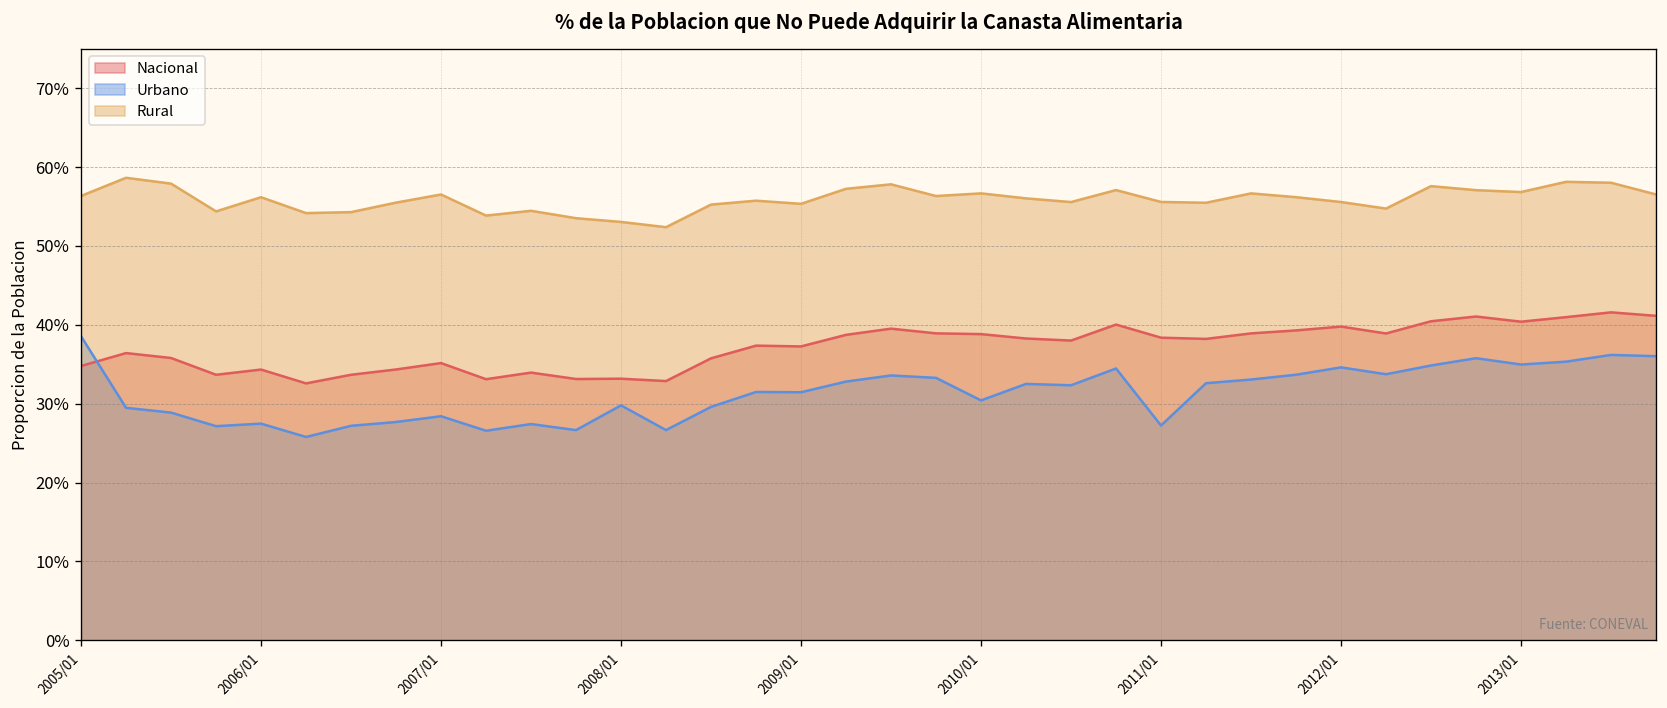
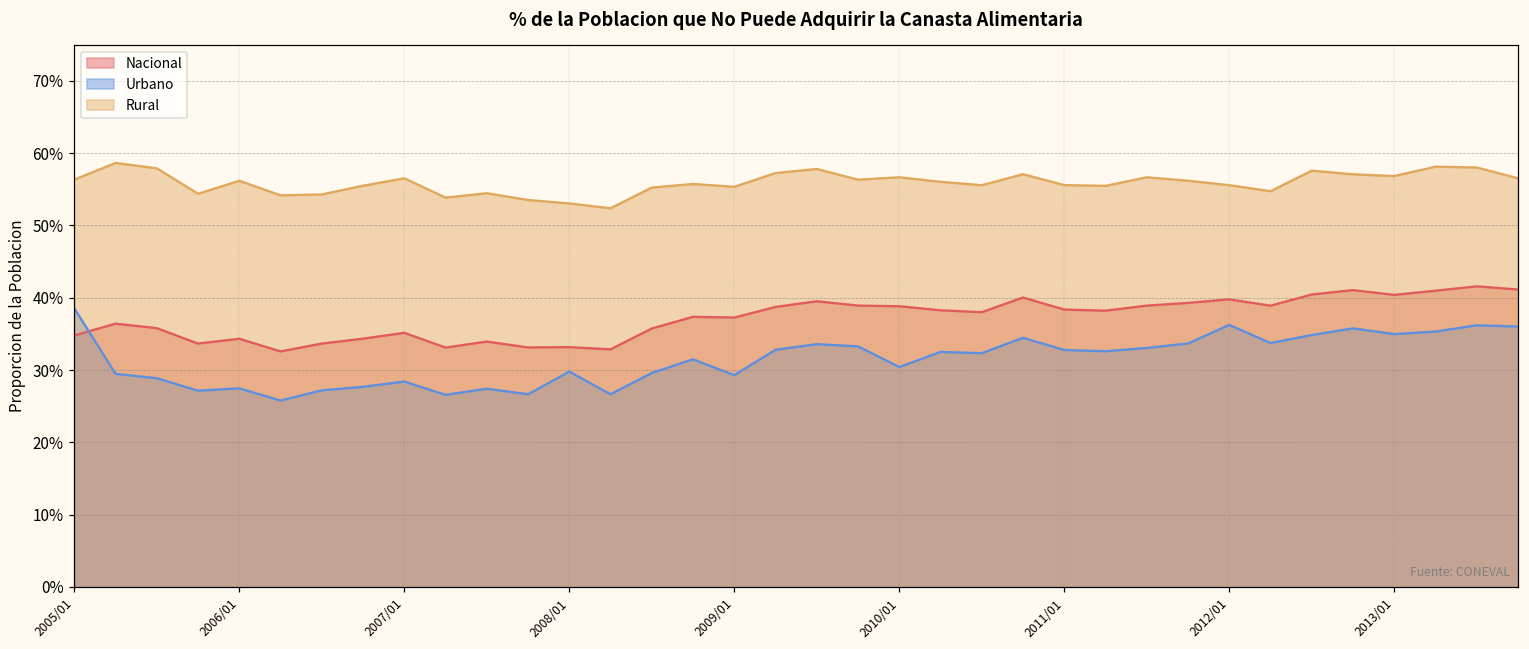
Urbano, 2009/01: 31% -> 29%
Urbano, 2011/01: 27% -> 33%
Urbano, 2012/01: 35% -> 36%
